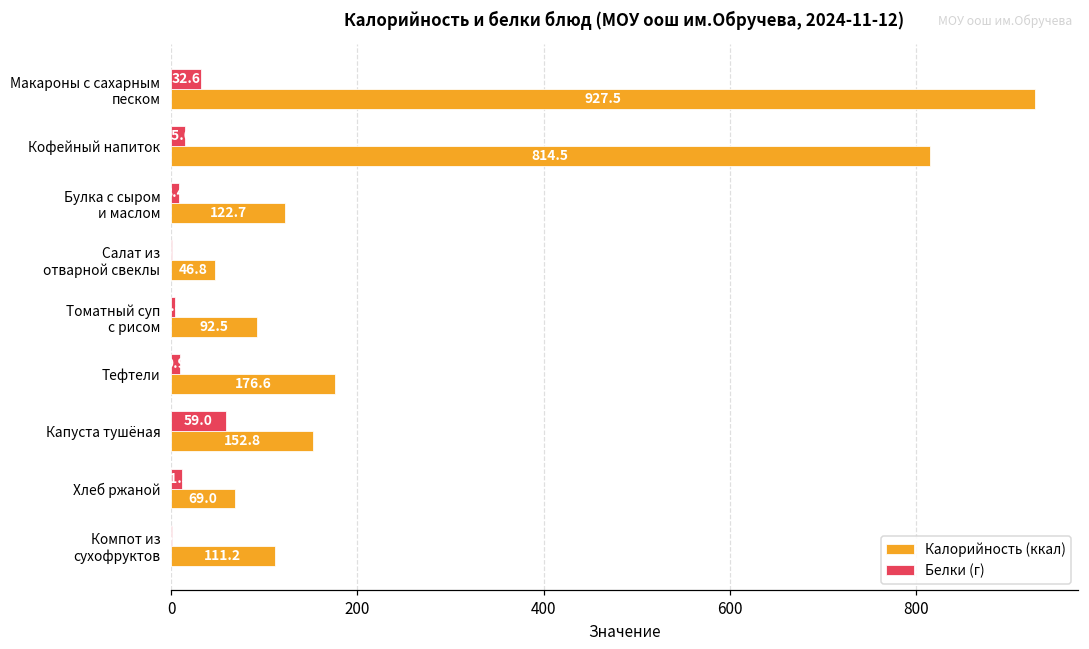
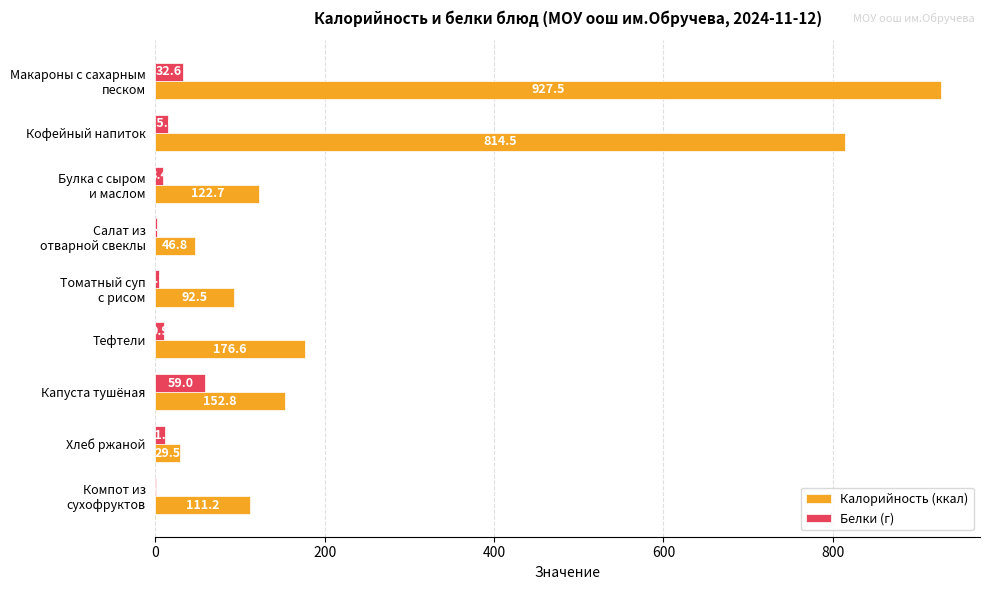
Калорийность (ккал), Хлеб ржаной: 69.0 -> 29.5
